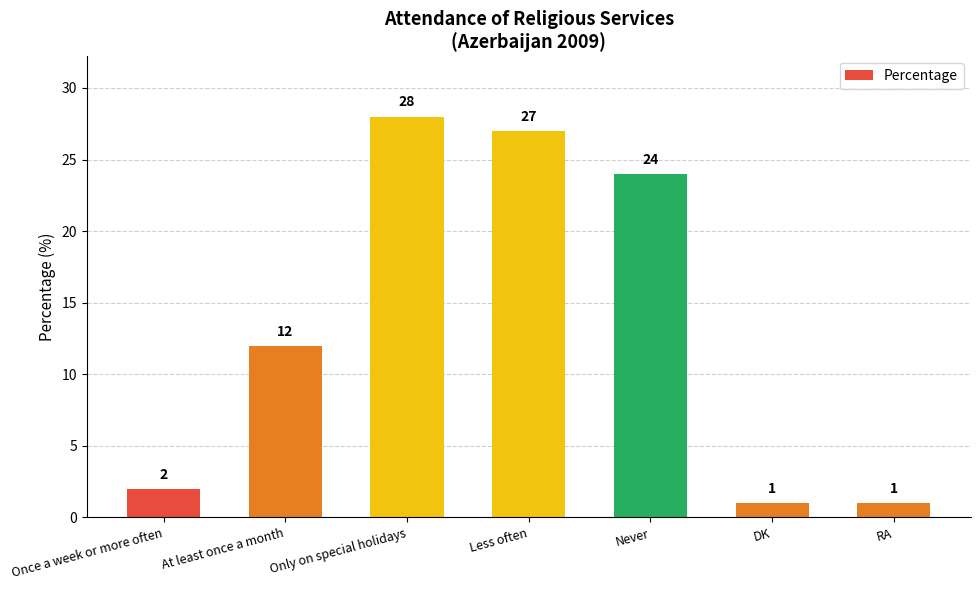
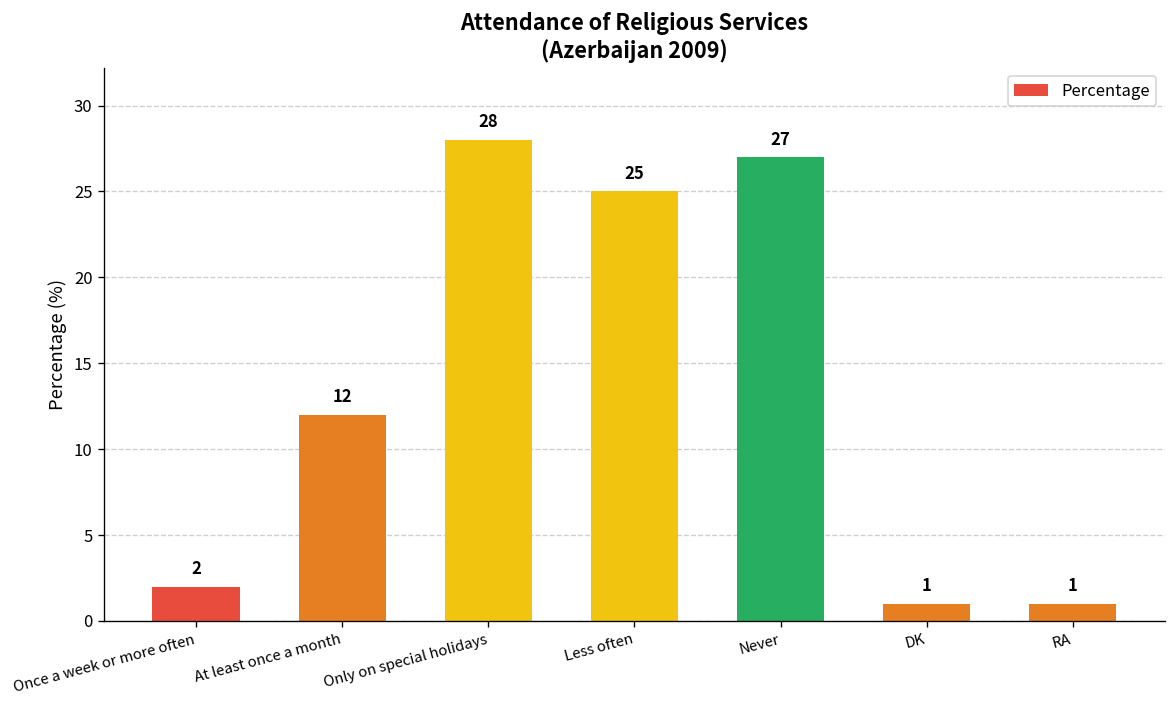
Less often: 27 -> 25
Never: 24 -> 27
